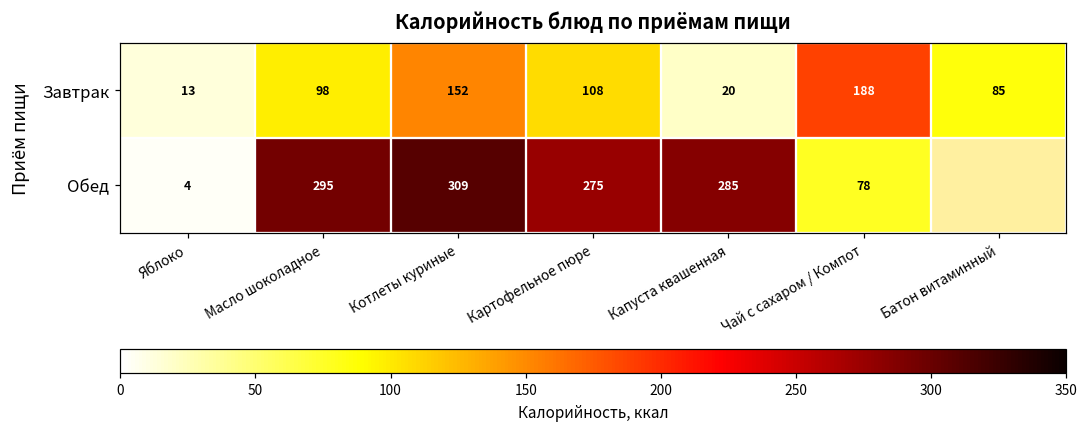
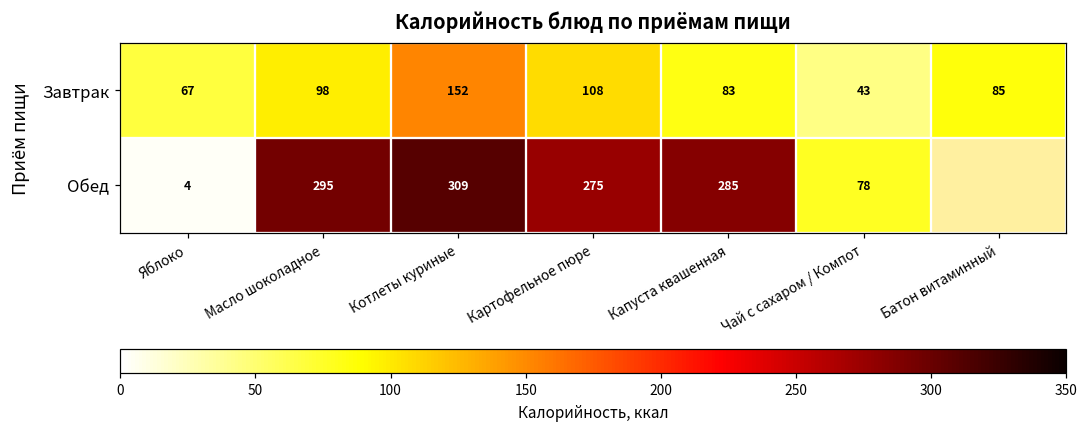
Завтрак, Яблоко: 13 -> 67
Завтрак, Капуста квашенная: 20 -> 83
Завтрак, Чай с сахаром / Компот: 188 -> 43
